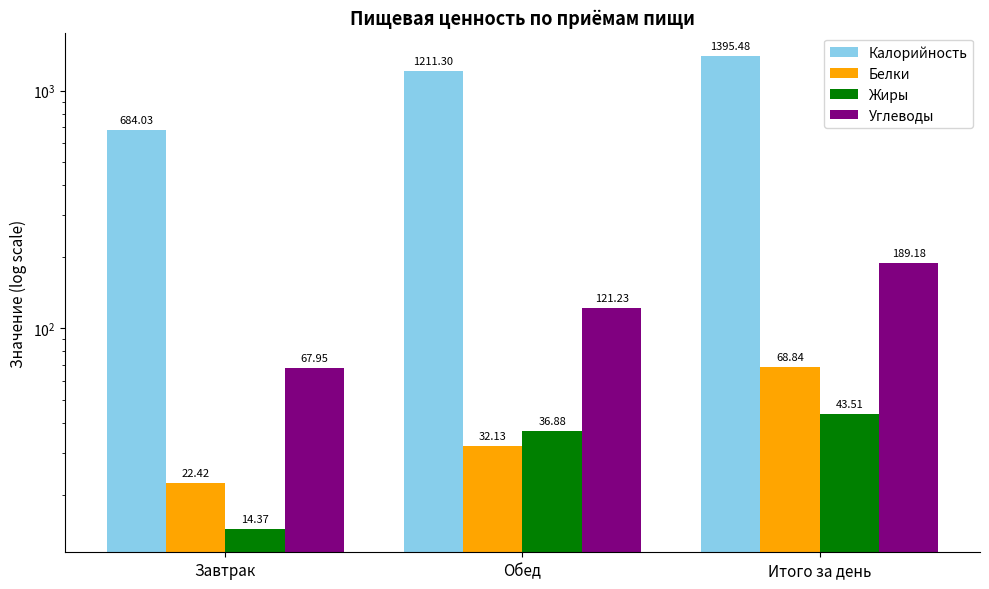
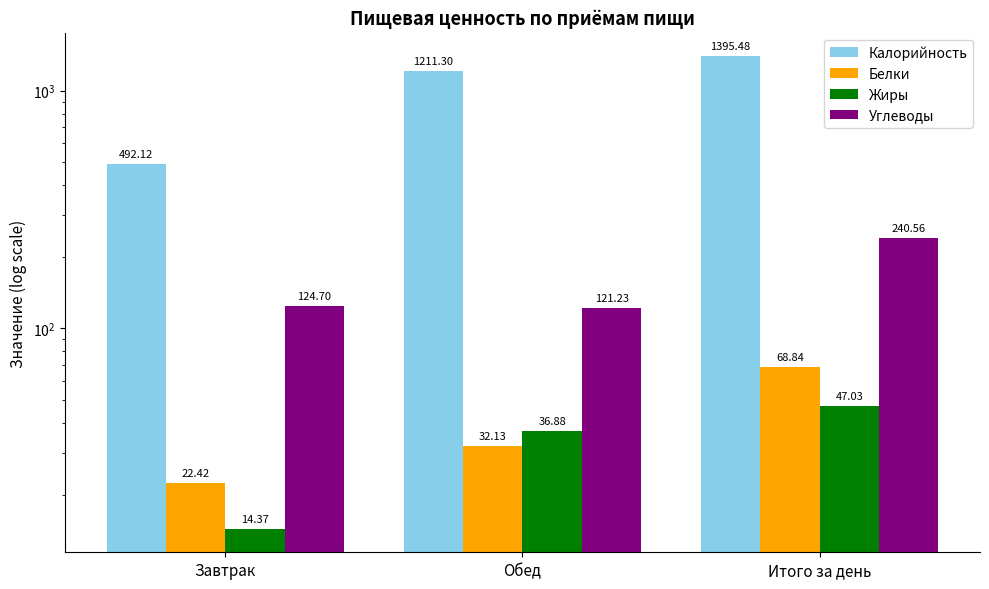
Калорийность, Завтрак: 684.03 -> 492.12
Углеводы, Завтрак: 67.95 -> 124.70
Жиры, Итого за день: 43.51 -> 47.03
Углеводы, Итого за день: 189.18 -> 240.56
